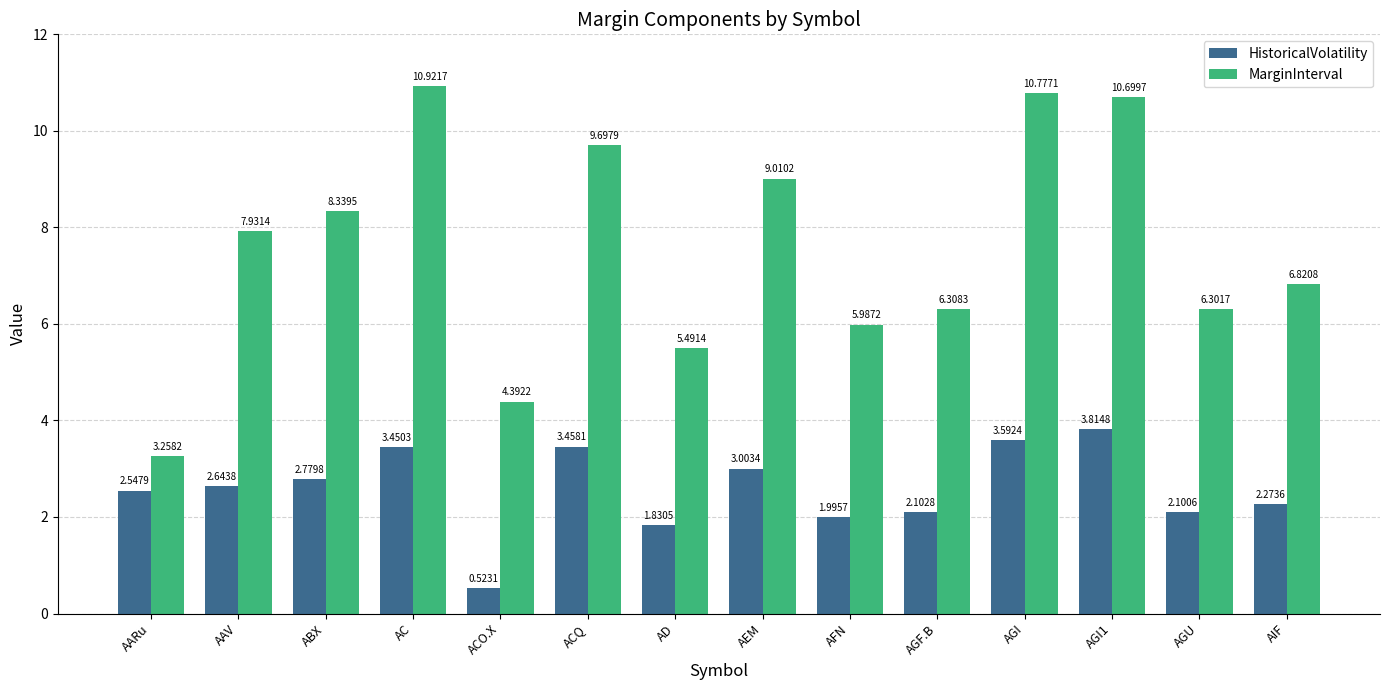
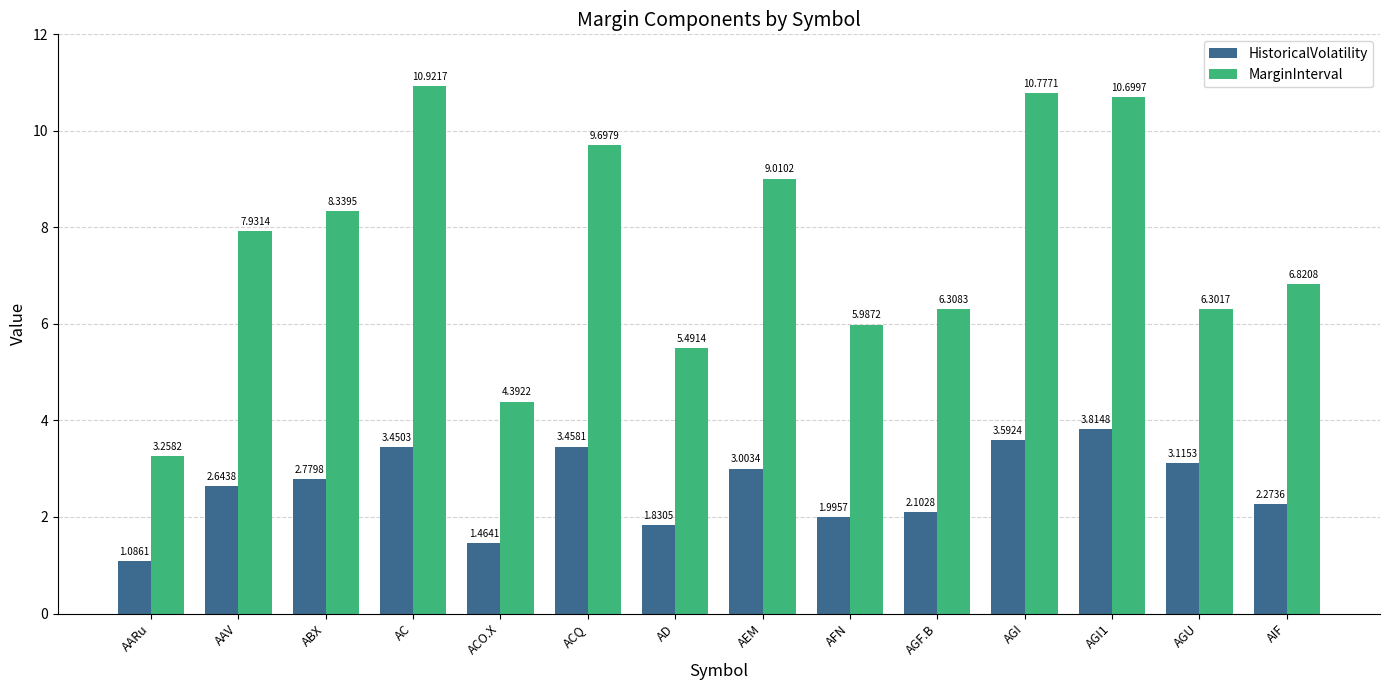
HistoricalVolatility, AARu: 2.5479 -> 1.0861
HistoricalVolatility, ACO.X: 0.5231 -> 1.4641
HistoricalVolatility, AGU: 2.1006 -> 3.1153
